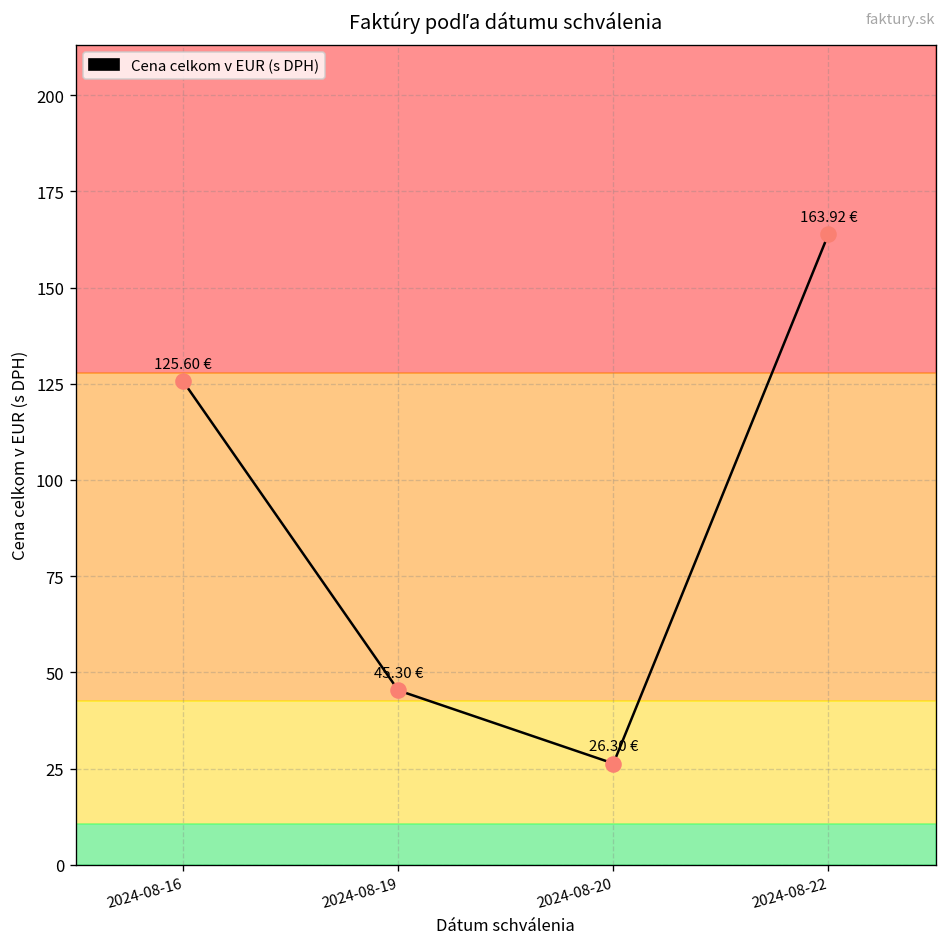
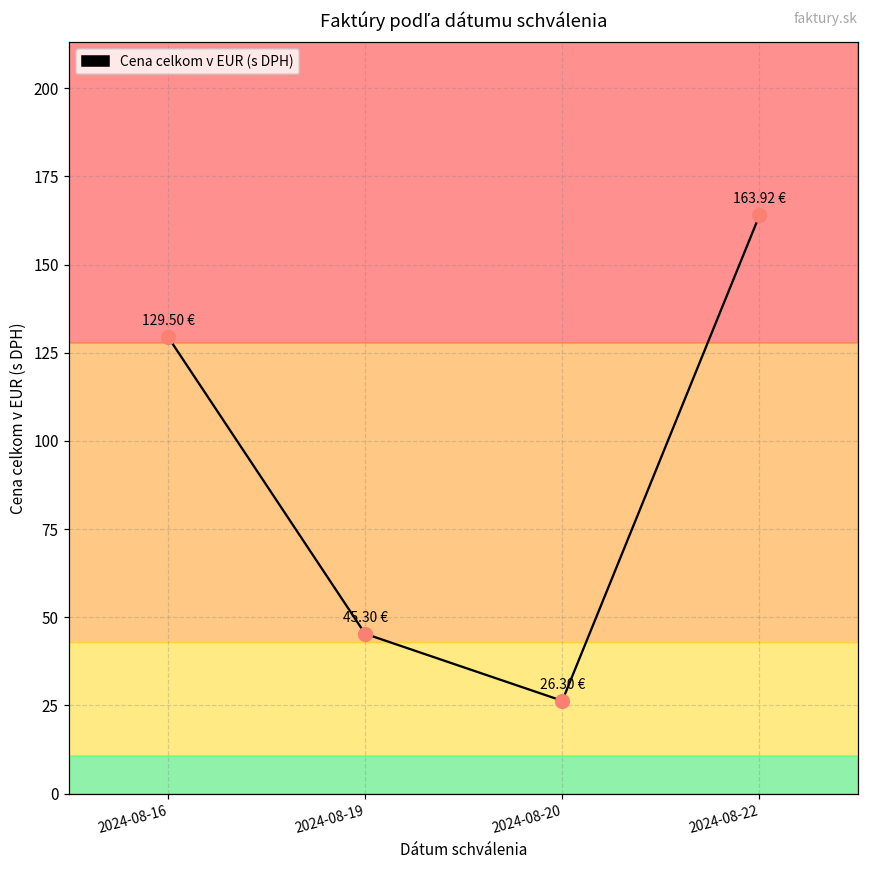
2024-08-16: 125.60 -> 129.50
